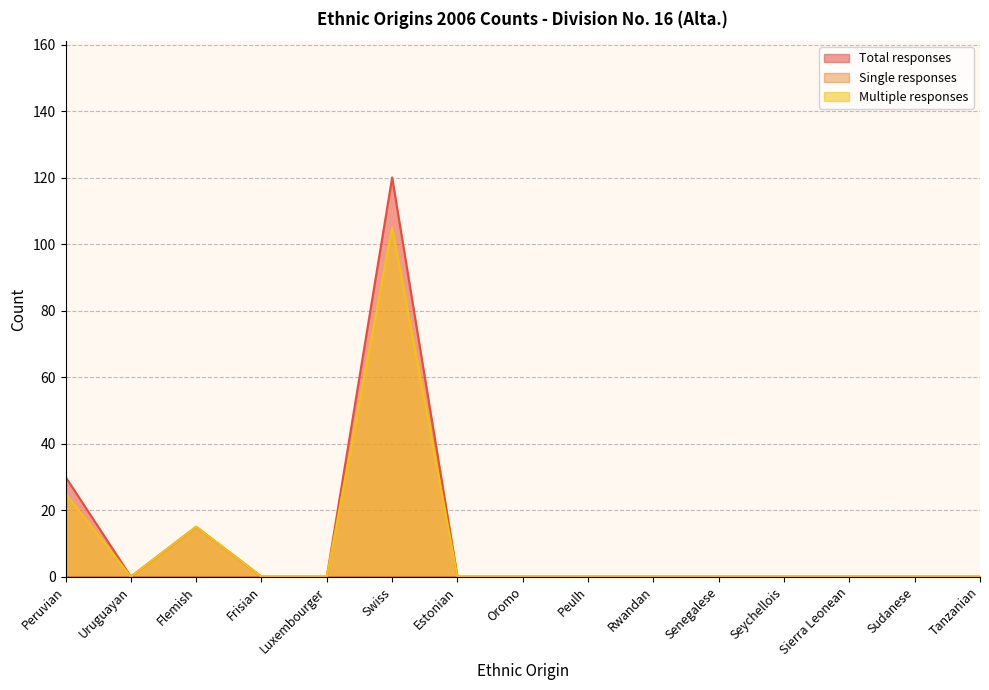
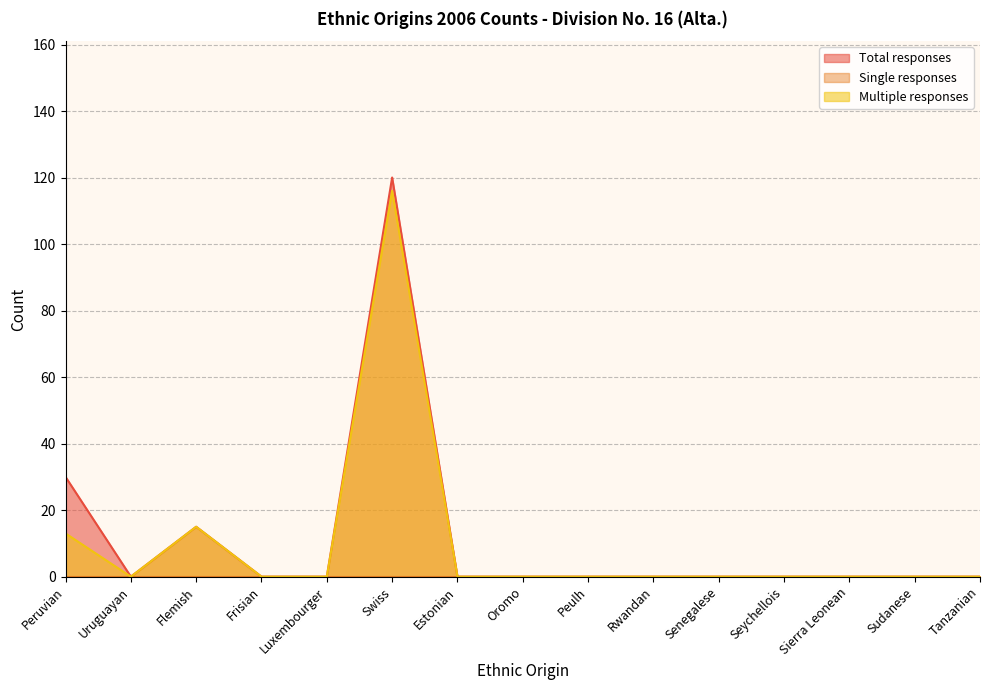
Multiple responses, Peruvian: 25 -> 13
Multiple responses, Swiss: 105 -> 116
